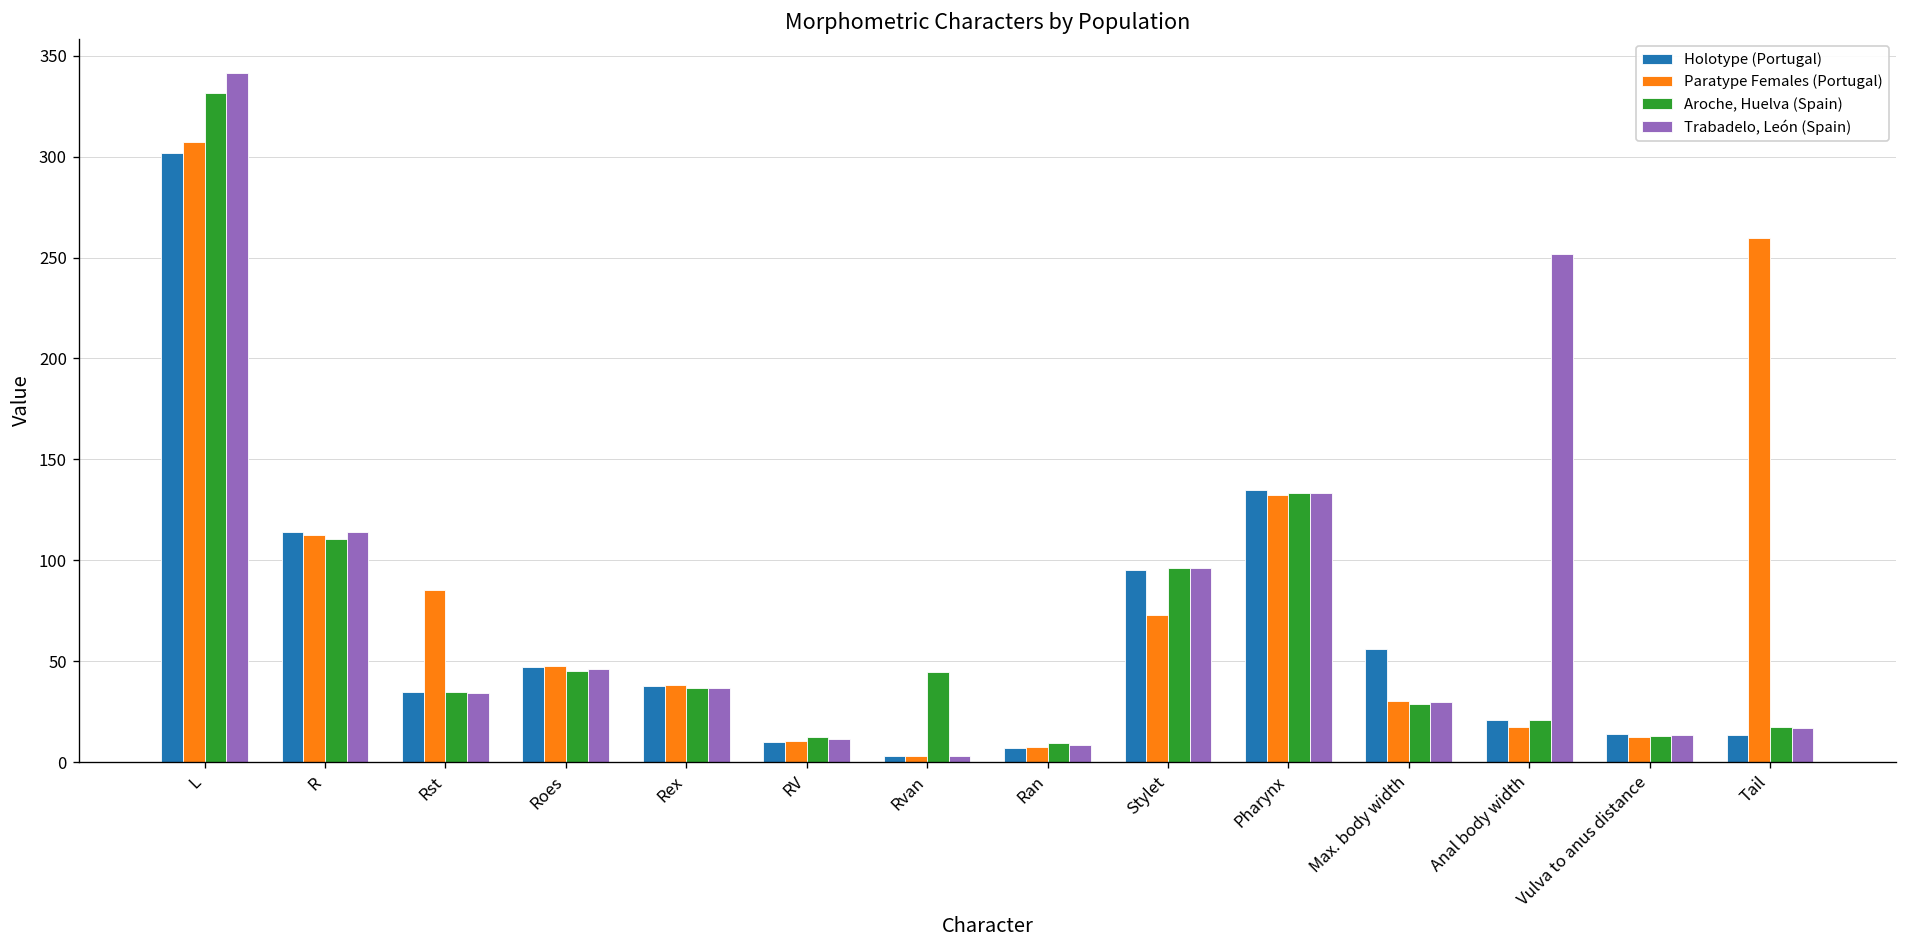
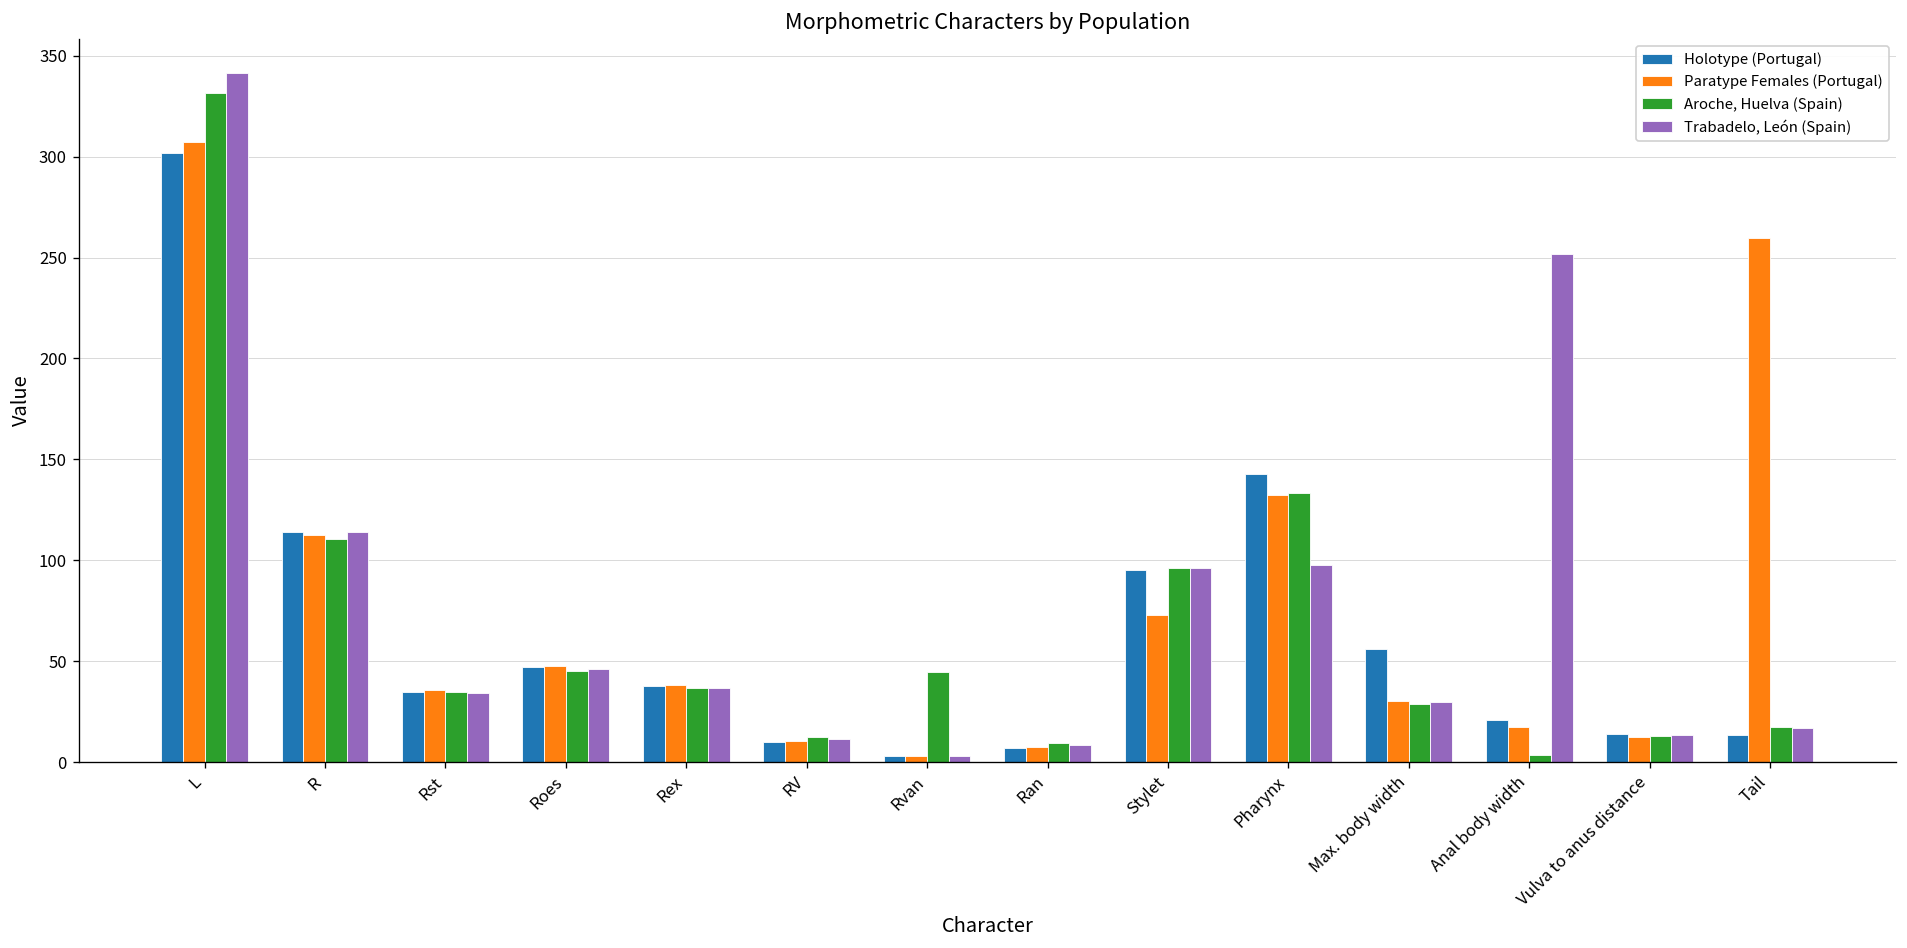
Paratype Females (Portugal), Rst: 85 -> 36
Holotype (Portugal), Pharynx: 135 -> 143
Trabadelo, León (Spain), Pharynx: 133 -> 98
Aroche, Huelva (Spain), Anal body width: 21 -> 4
